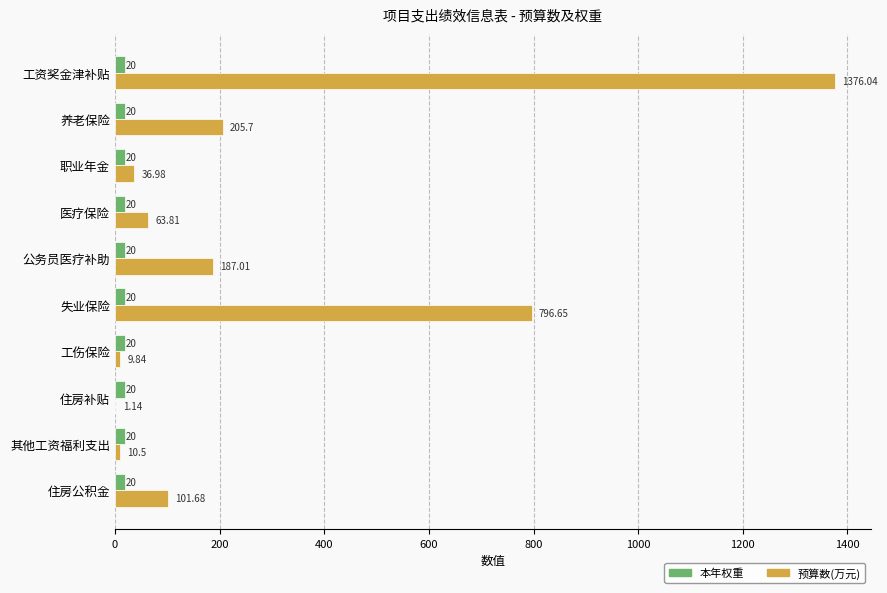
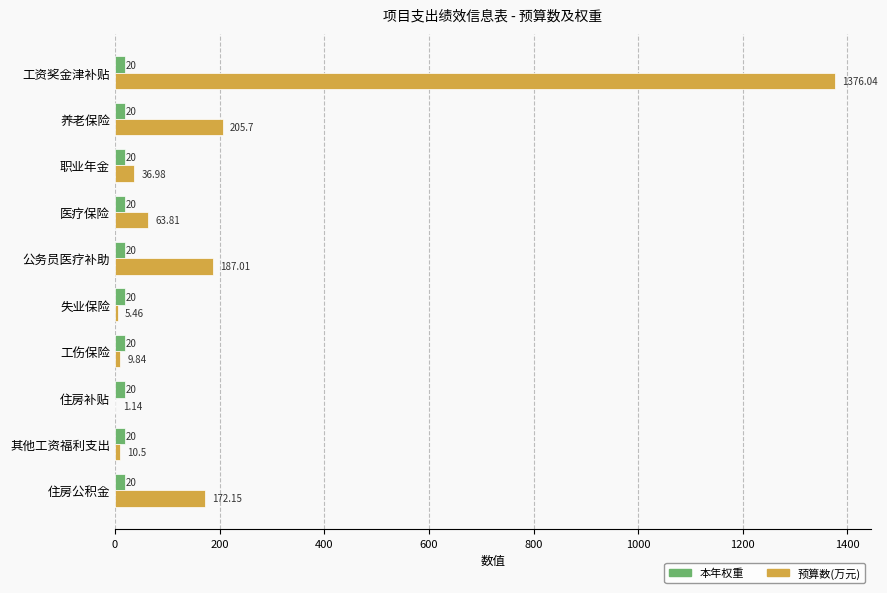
预算数(万元), 失业保险: 796.65 -> 5.46
预算数(万元), 住房公积金: 101.68 -> 172.15
